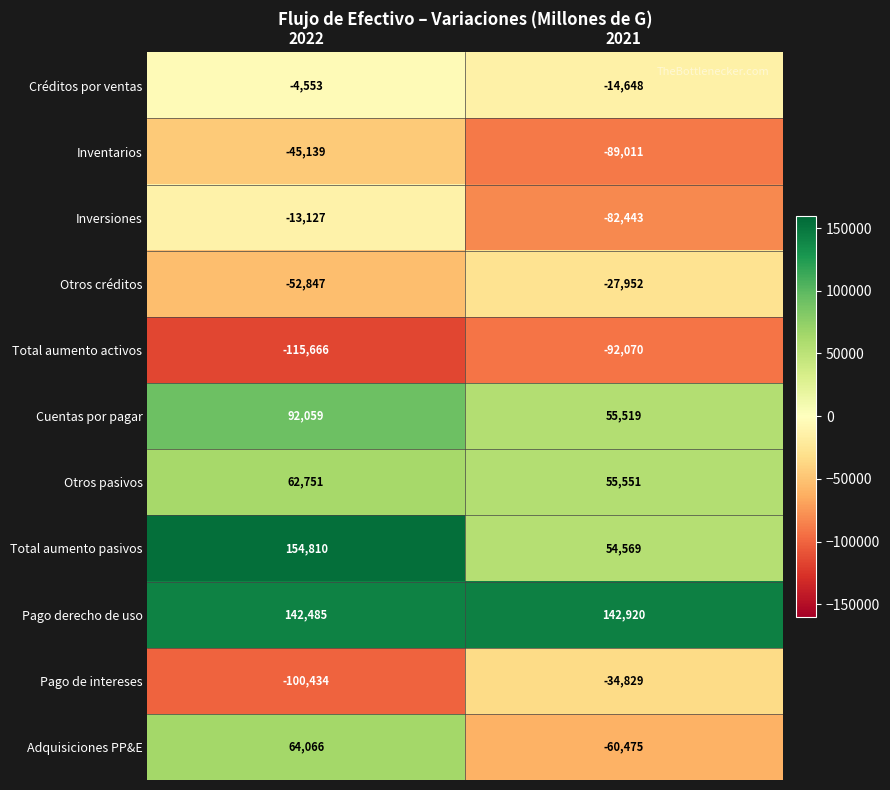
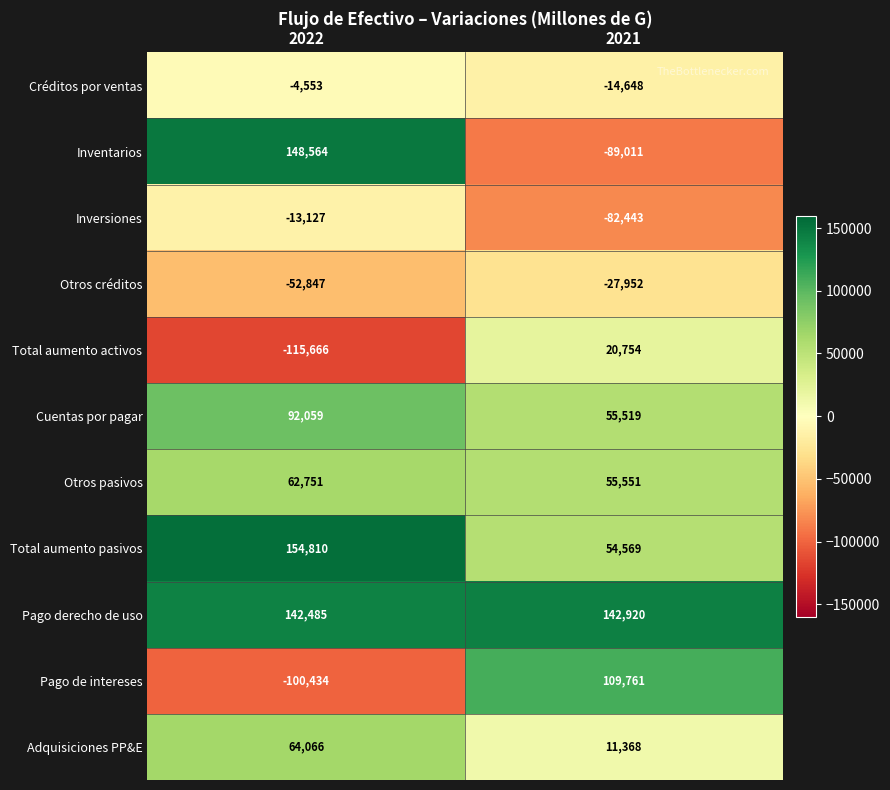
Inventarios, 2022: -45,139 -> 148,564
Total aumento activos, 2021: -92,070 -> 20,754
Pago de intereses, 2021: -34,829 -> 109,761
Adquisiciones PP&E, 2021: -60,475 -> 11,368
